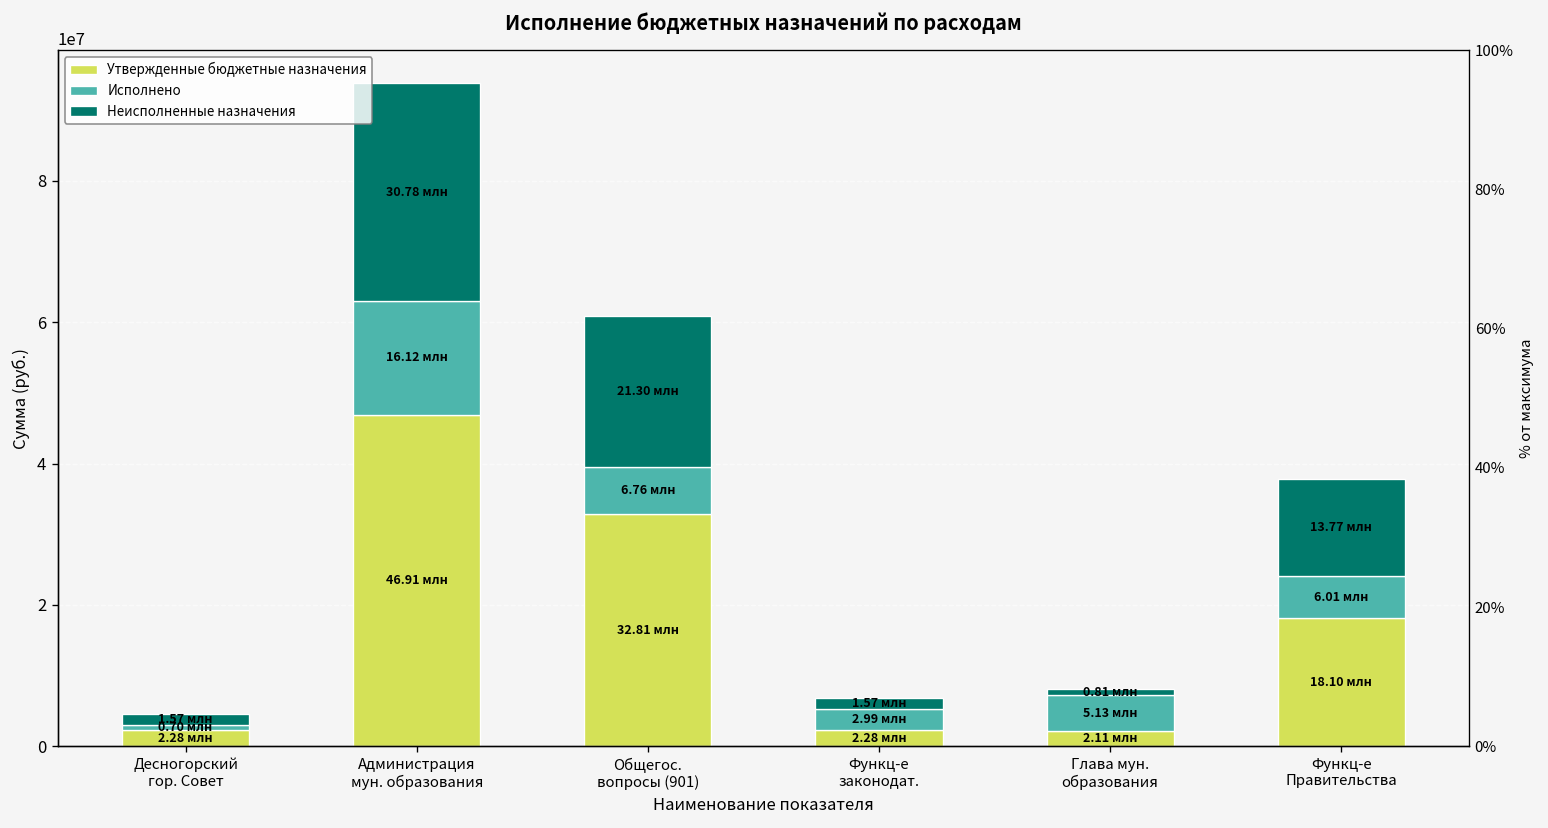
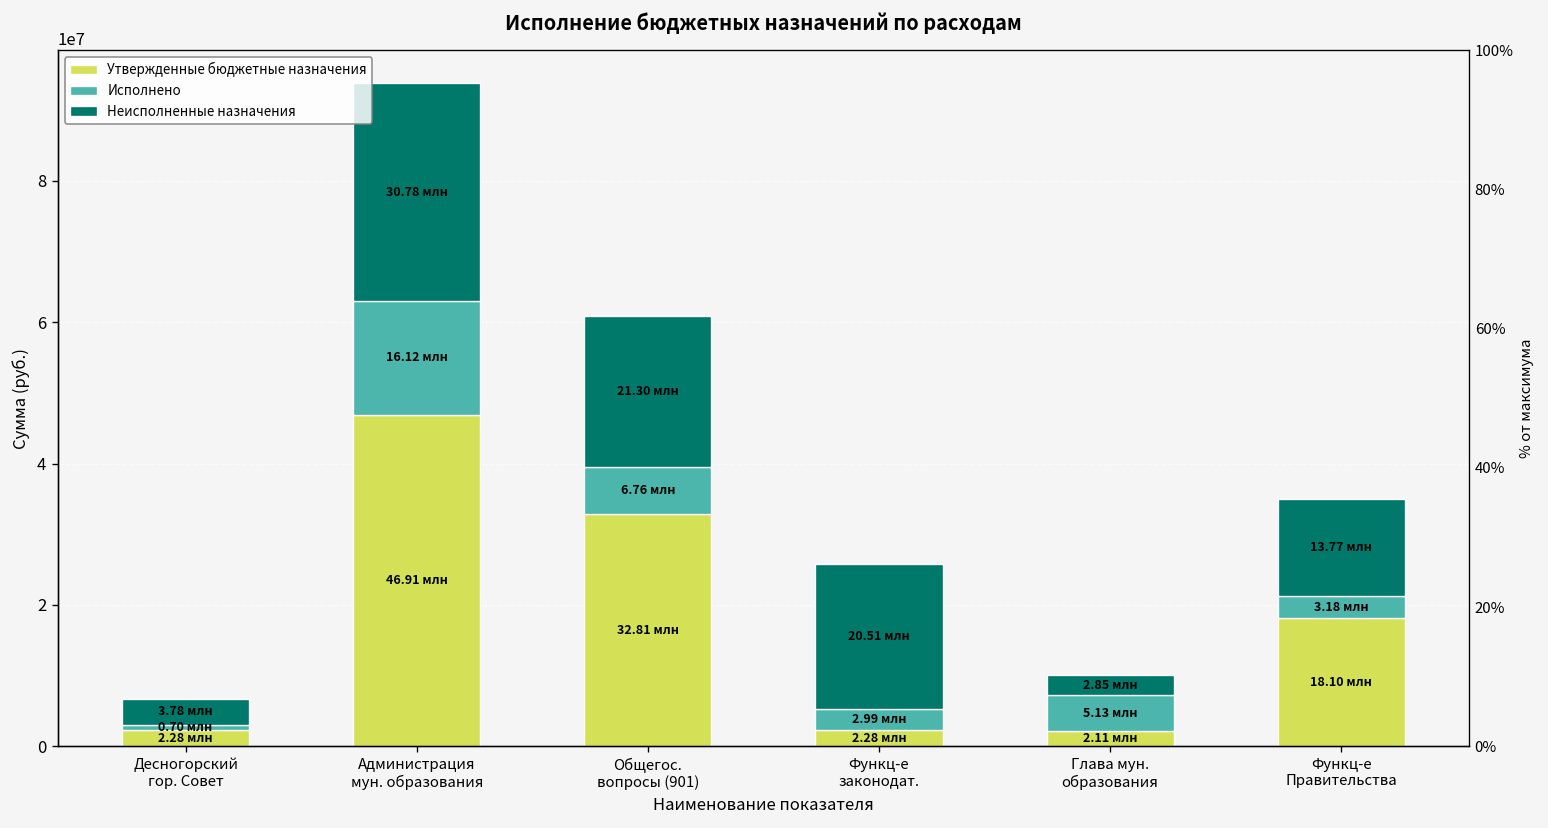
Неисполненные назначения, Десногорский гор. Совет: 1.57 -> 3.78
Неисполненные назначения, Функц-е законодат.: 1.57 -> 20.51
Неисполненные назначения, Глава мун. образования: 0.81 -> 2.85
Исполнено, Функц-е Правительства: 6.01 -> 3.18
